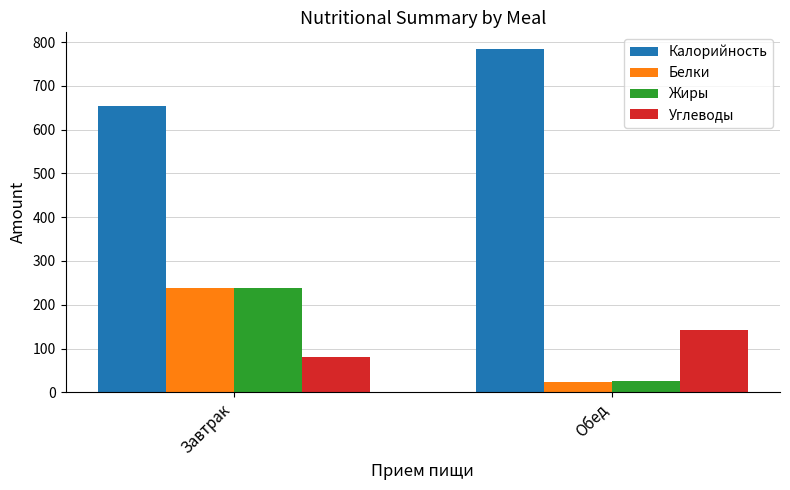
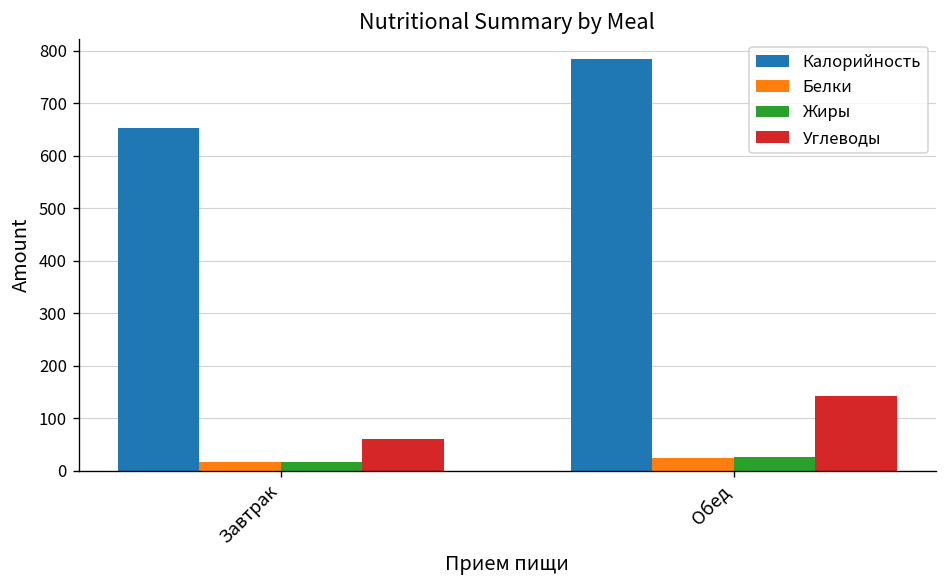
Белки, Завтрак: 240 -> 20
Жиры, Завтрак: 240 -> 20
Углеводы, Завтрак: 80 -> 60
